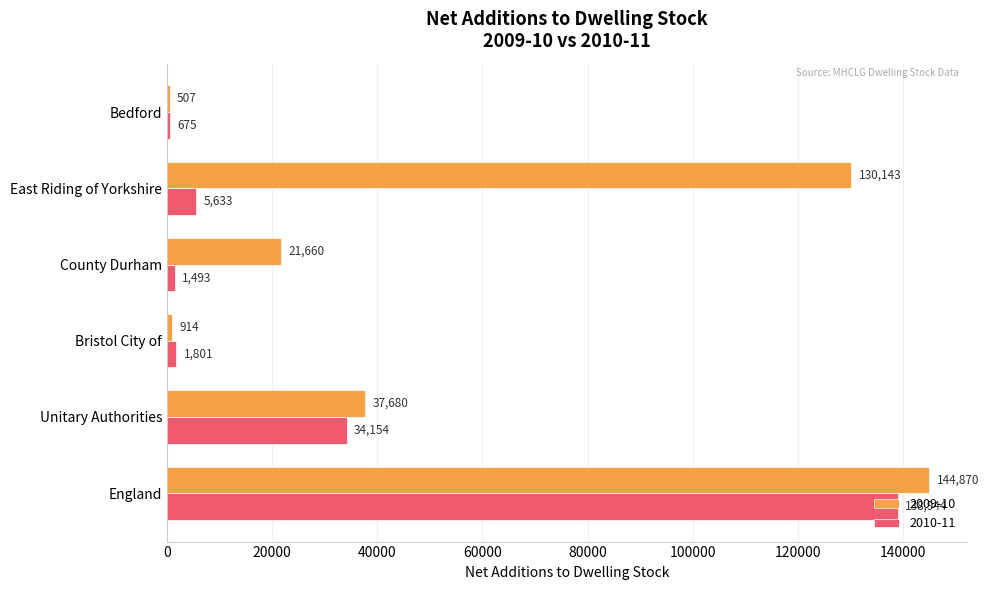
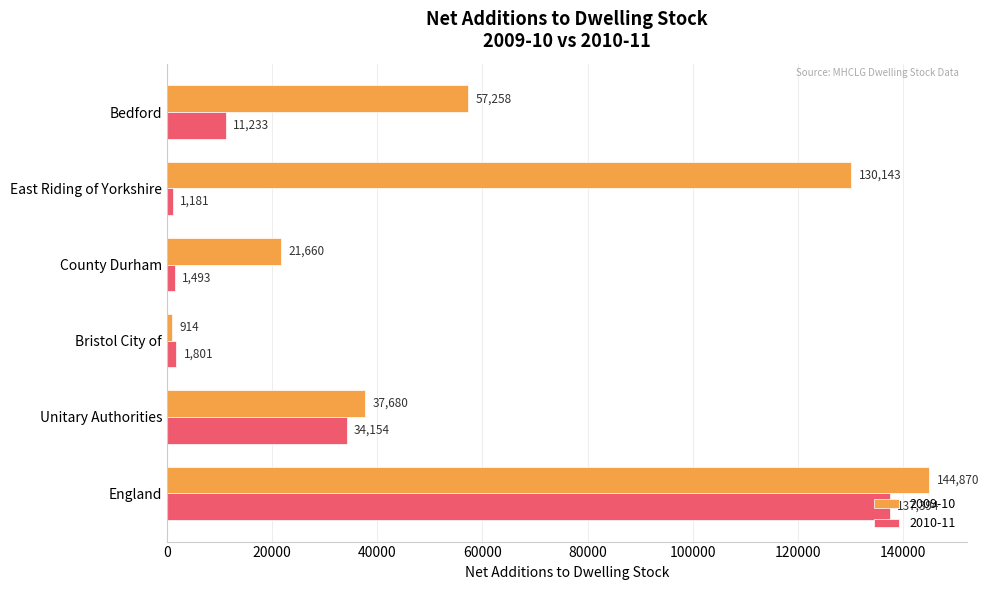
2009-10, Bedford: 507 -> 57,258
2010-11, Bedford: 675 -> 11,233
2010-11, East Riding of Yorkshire: 5,633 -> 1,181
2010-11, England: 138,944 -> 137,394
